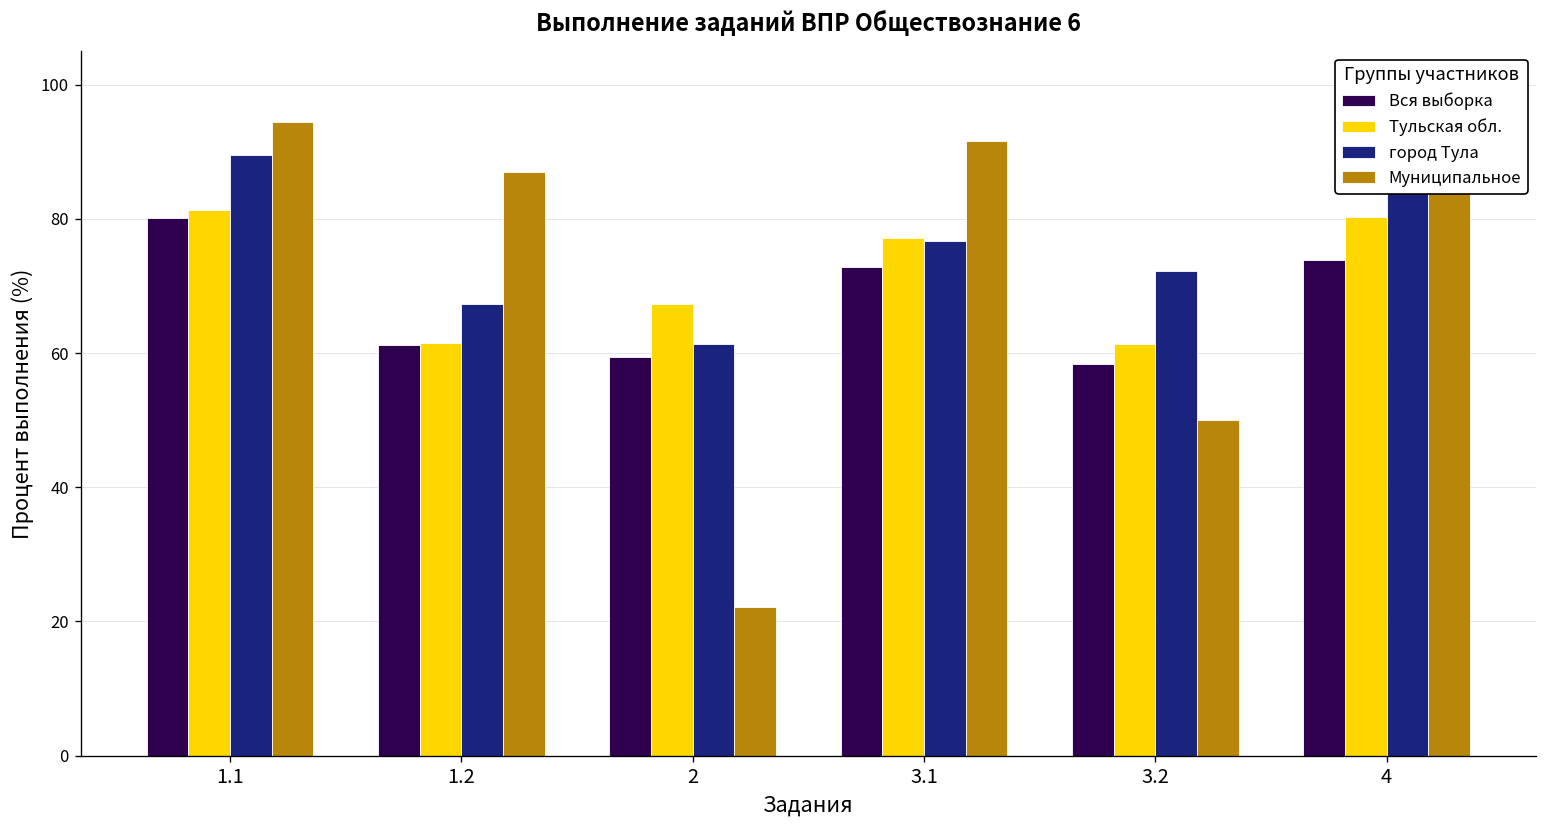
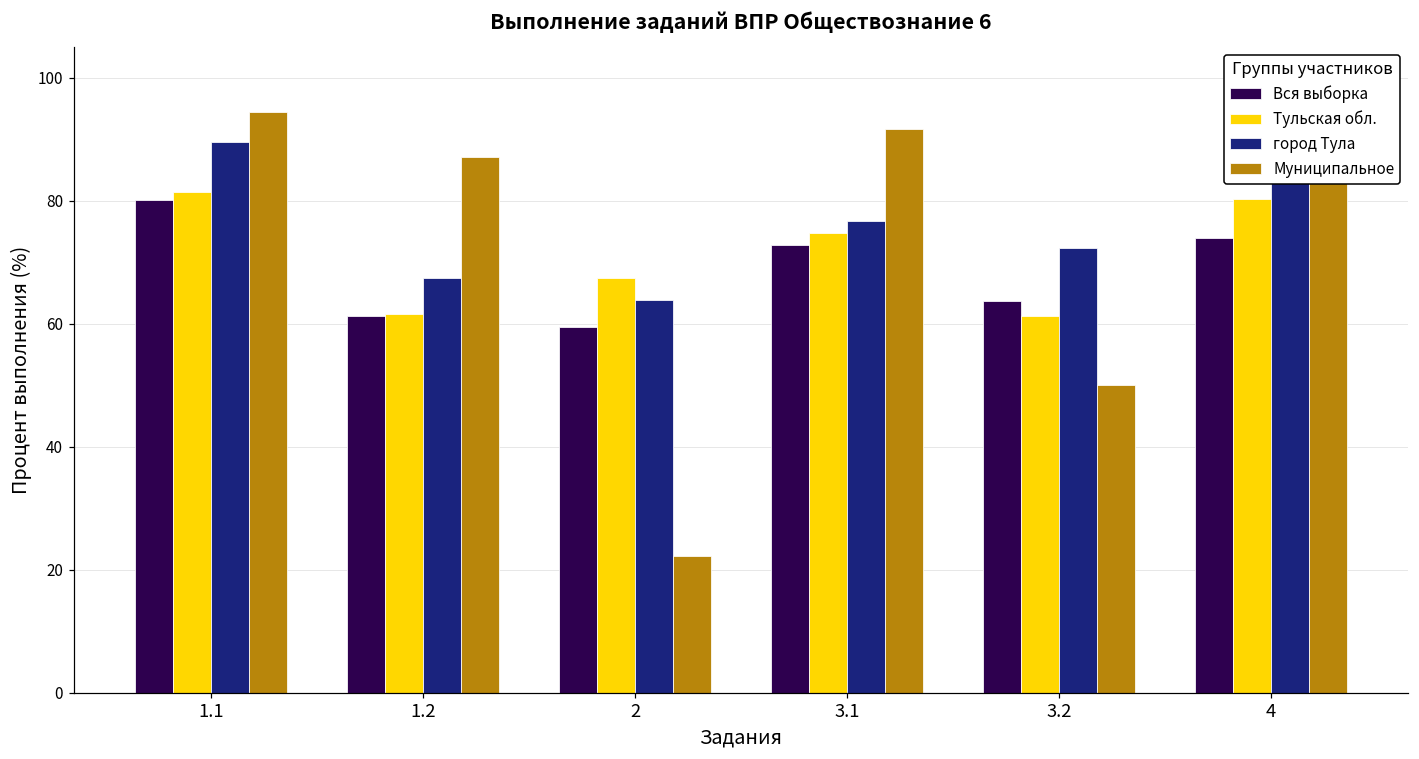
город Тула, 2: 61 -> 64
Тульская обл., 3.1: 77 -> 75
Вся выборка, 3.2: 58 -> 64
